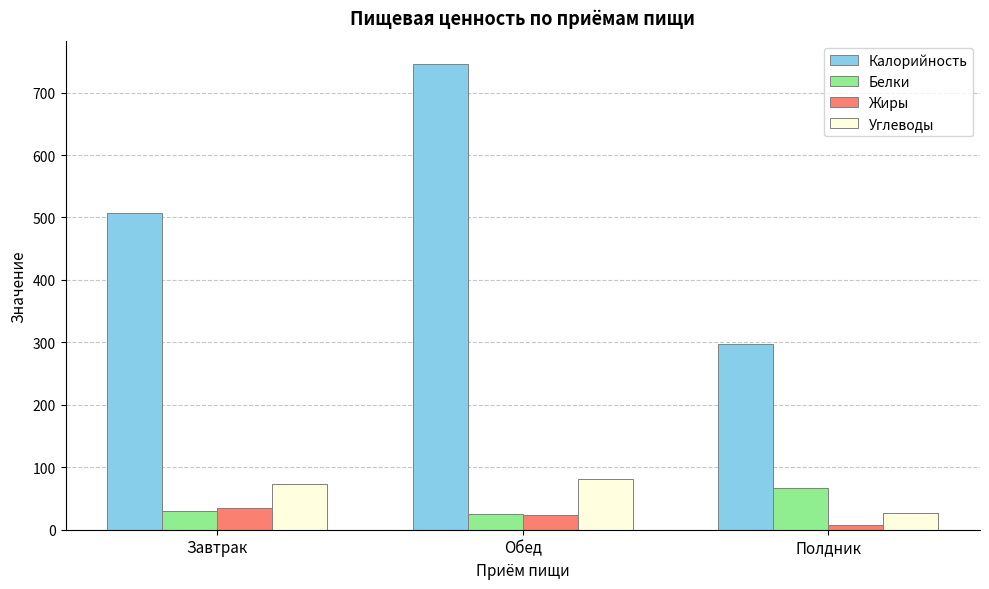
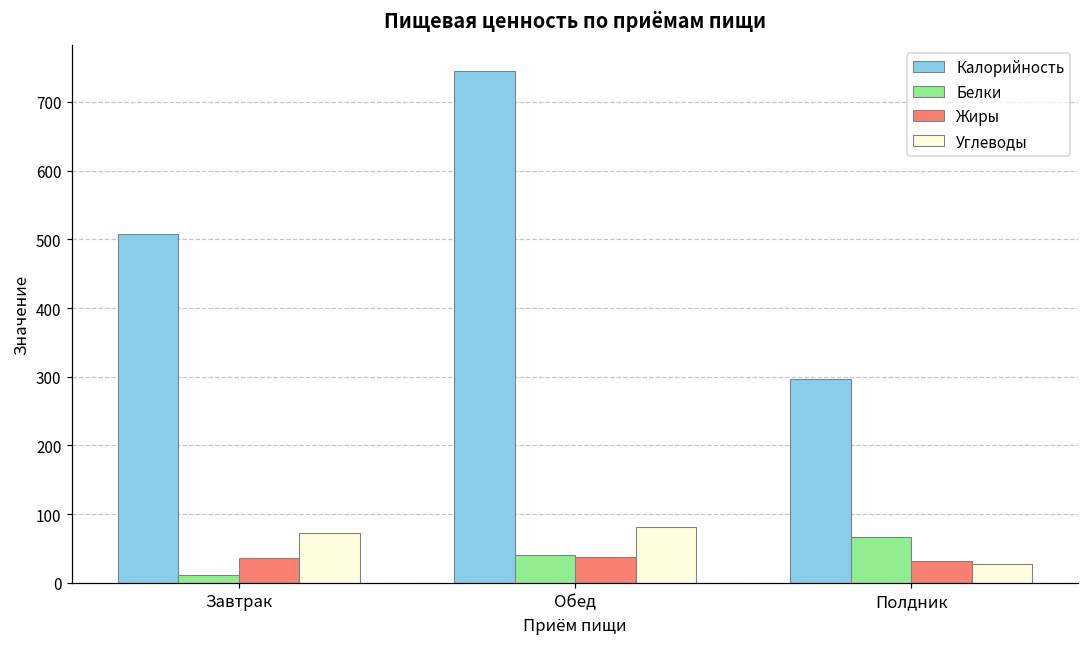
Белки, Завтрак: 30 -> 10
Белки, Обед: 20 -> 40
Жиры, Обед: 20 -> 40
Жиры, Полдник: 10 -> 30
